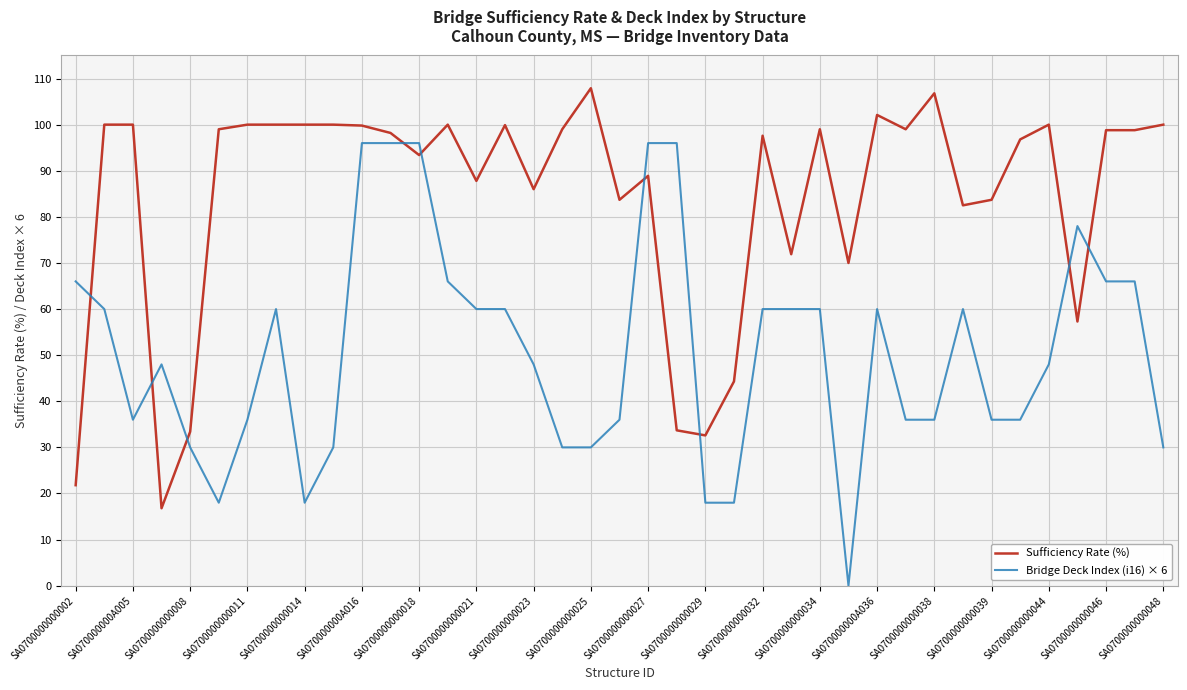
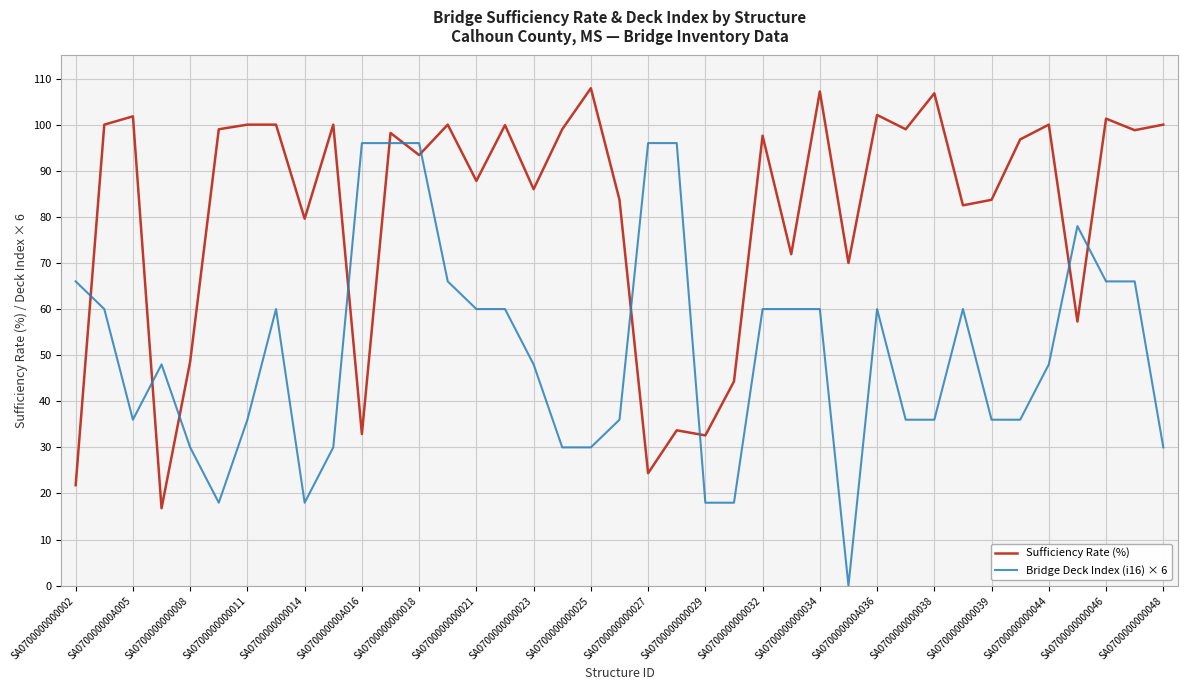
Sufficiency Rate (%), SA070000000A005: 100 -> 102
Sufficiency Rate (%), SA0700000000008: 33 -> 49
Sufficiency Rate (%), SA0700000000014: 100 -> 80
Sufficiency Rate (%), SA070000000A016: 100 -> 33
Sufficiency Rate (%), SA0700000000027: 89 -> 24
Sufficiency Rate (%), SA0700000000034: 99 -> 107
Sufficiency Rate (%), SA0700000000046: 99 -> 101
